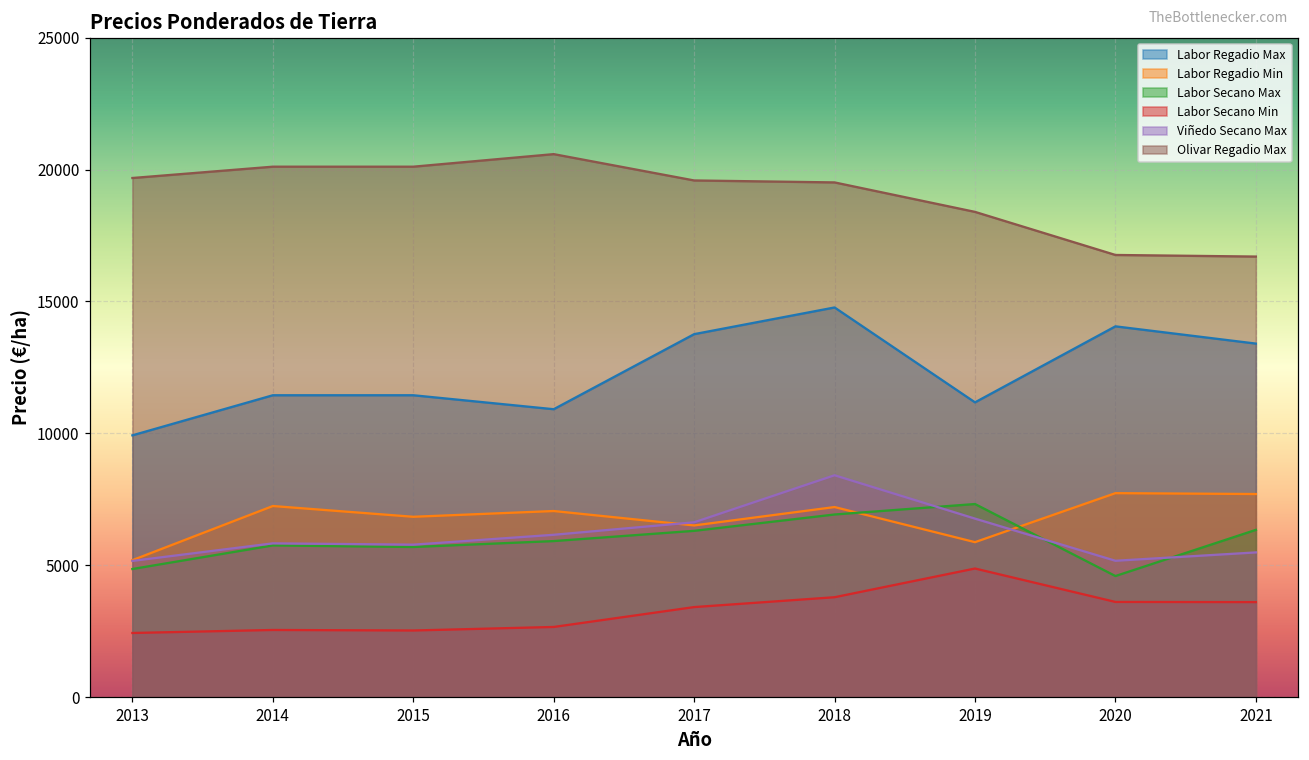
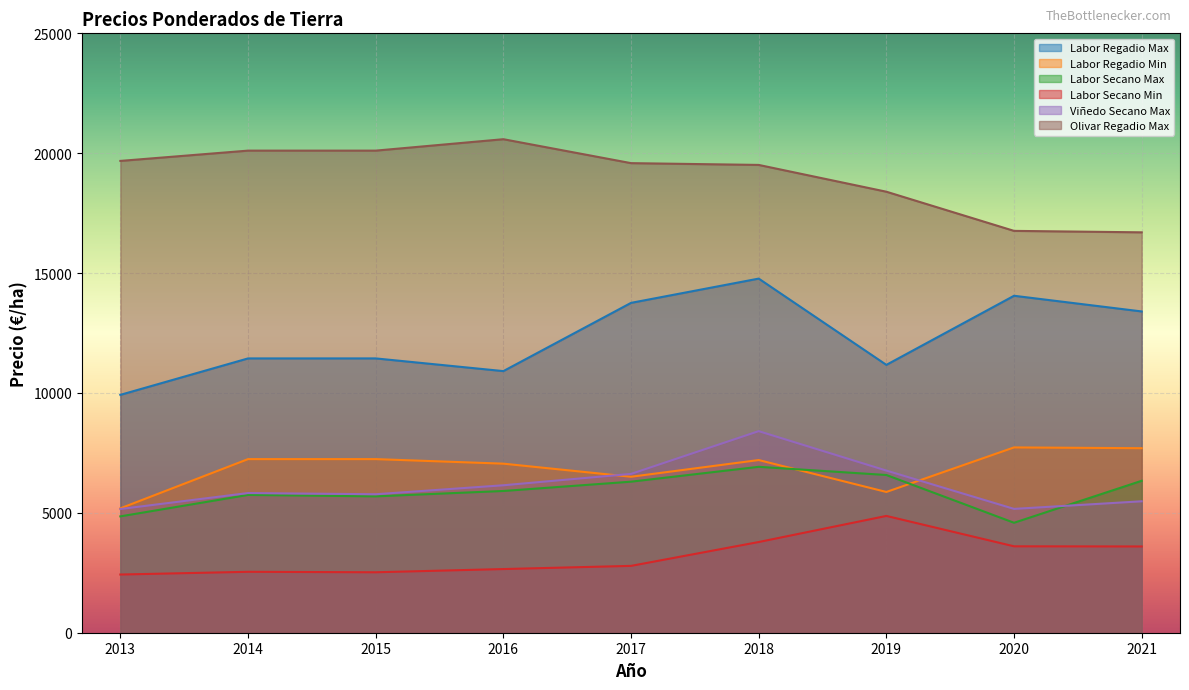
Labor Regadio Min, 2015: 6800 -> 7200
Labor Secano Min, 2017: 3400 -> 2800
Labor Secano Max, 2019: 7300 -> 6600
